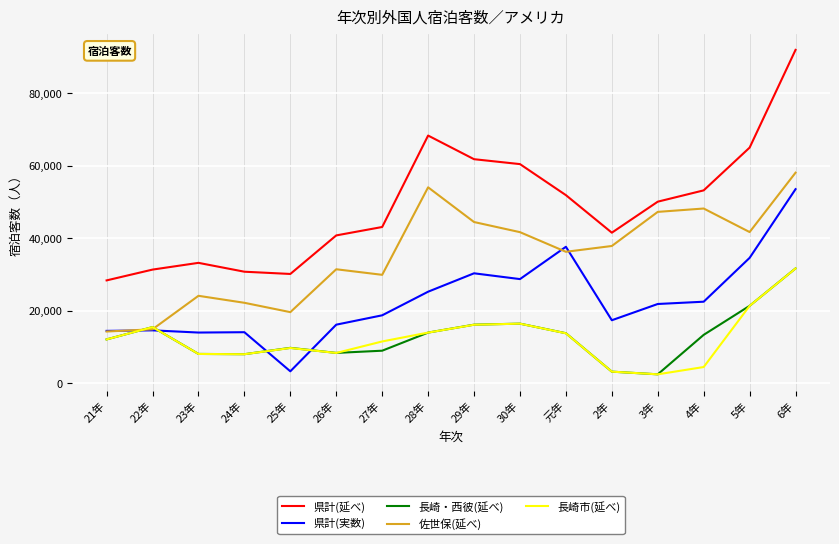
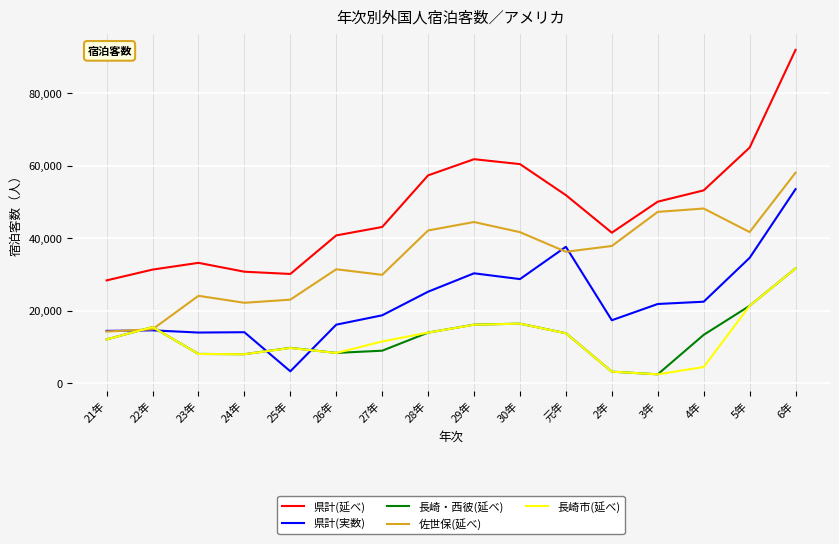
佐世保(延べ), 25年: 20,000 -> 23,000
県計(延べ), 28年: 68,000 -> 57,000
佐世保(延べ), 28年: 54,000 -> 42,000
